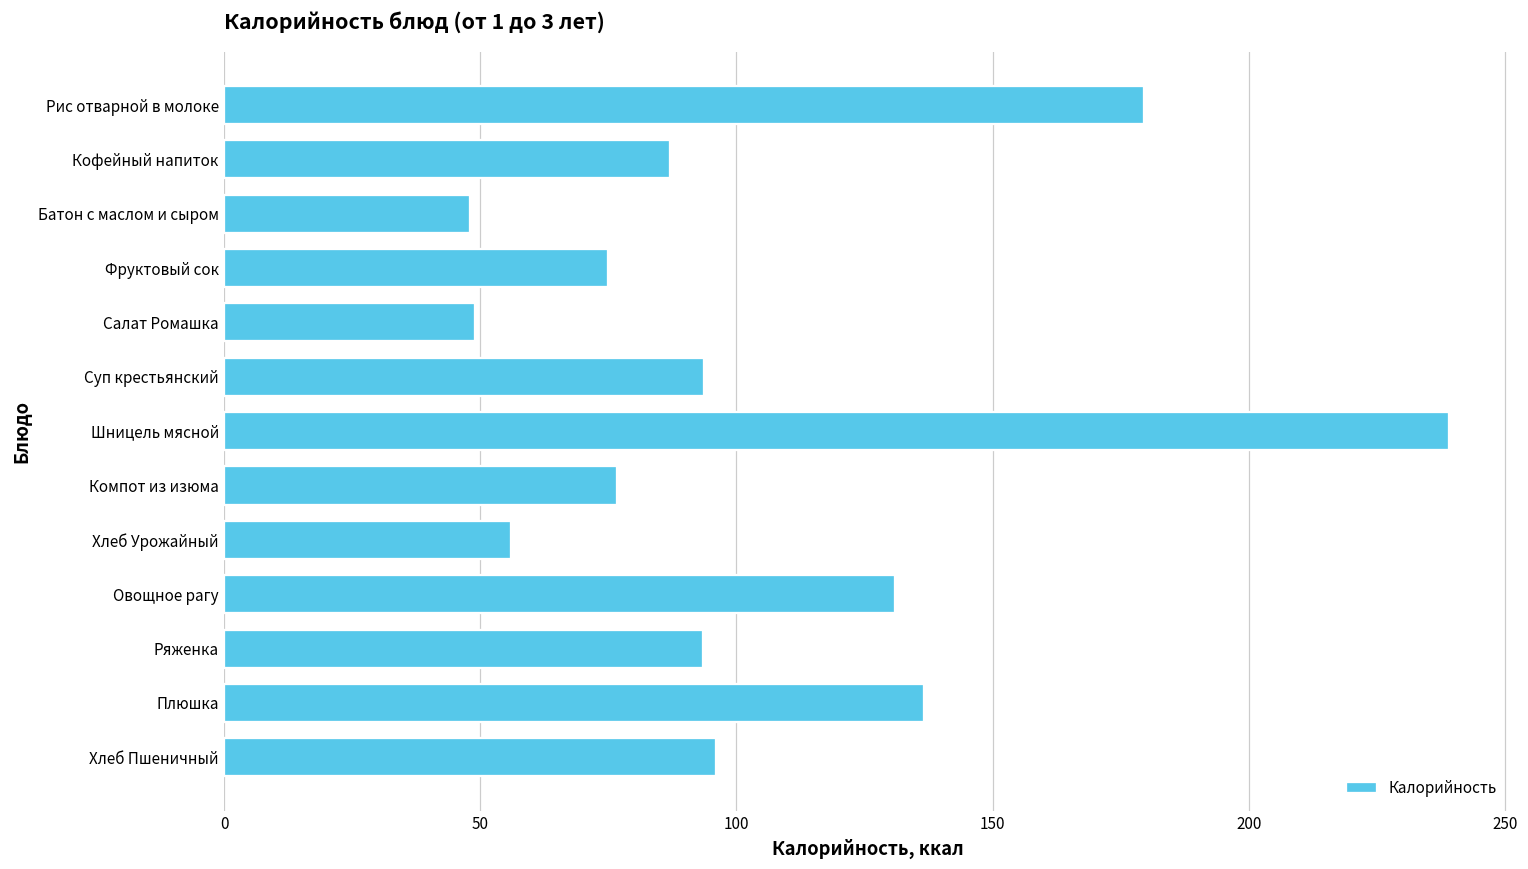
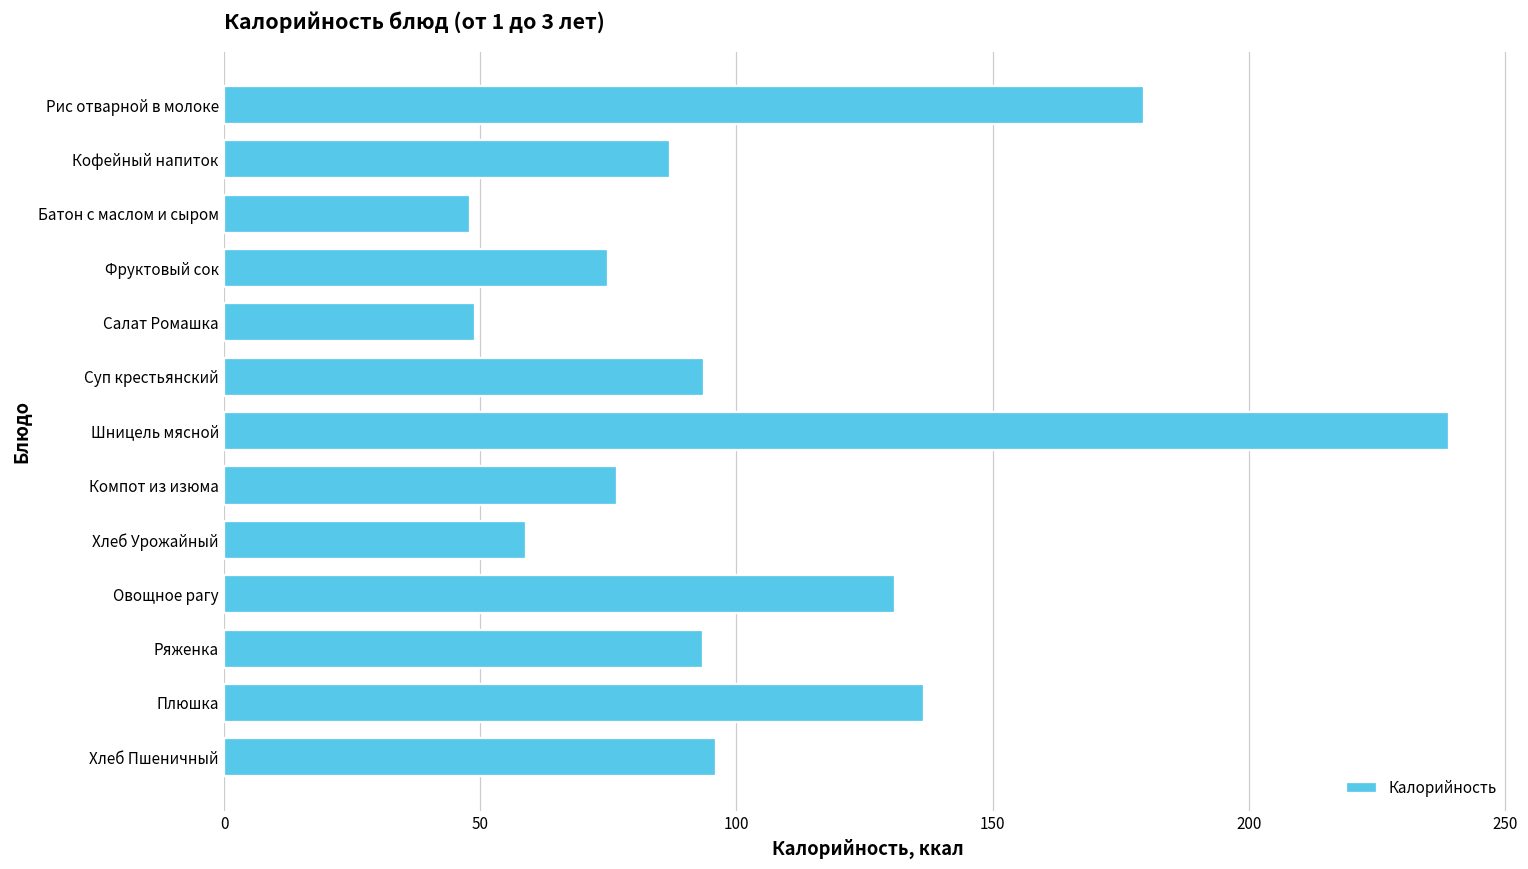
Хлеб Урожайный: 56 -> 59
